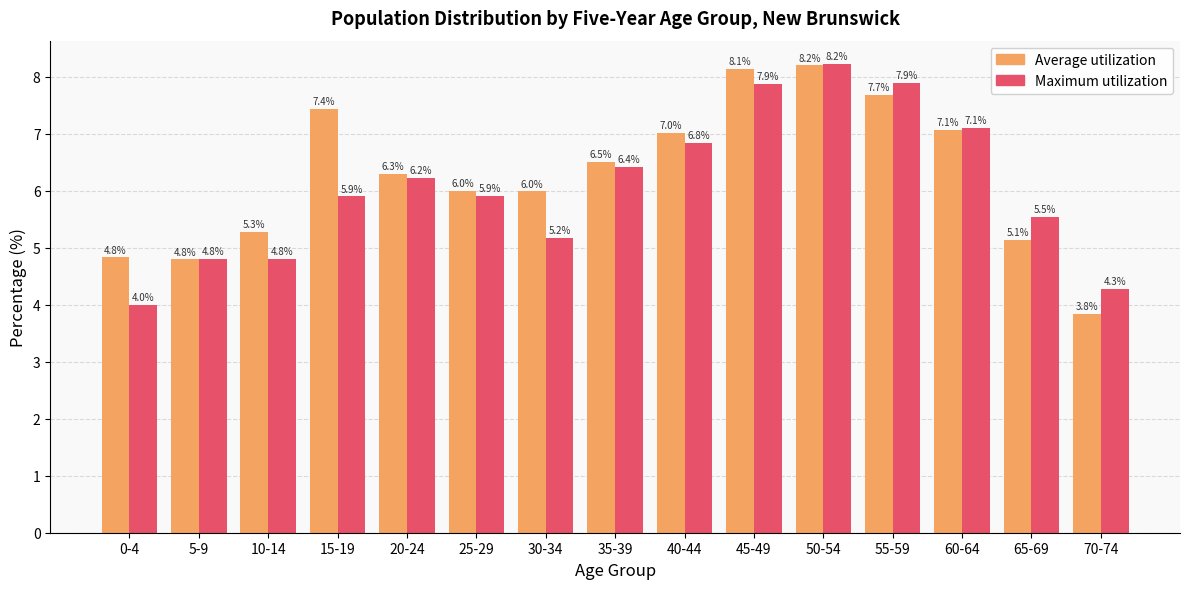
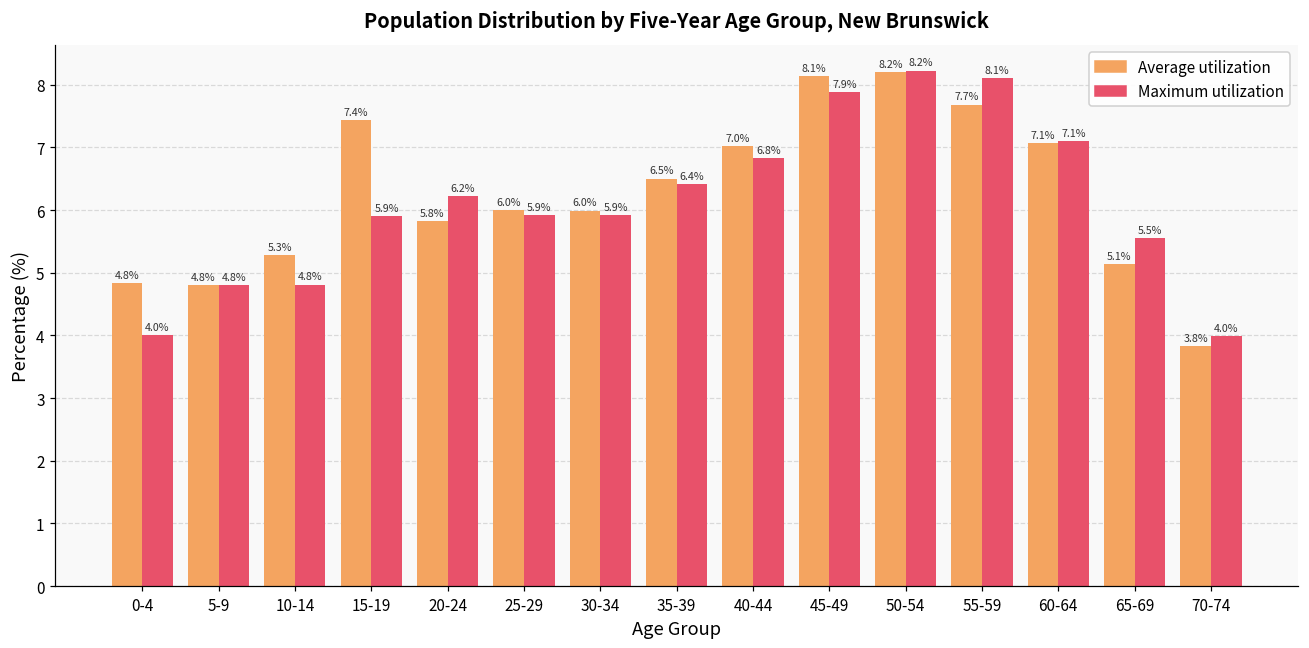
Average utilization, 20-24: 6.3% -> 5.8%
Maximum utilization, 30-34: 5.2% -> 5.9%
Maximum utilization, 55-59: 7.9% -> 8.1%
Maximum utilization, 70-74: 4.3% -> 4.0%
